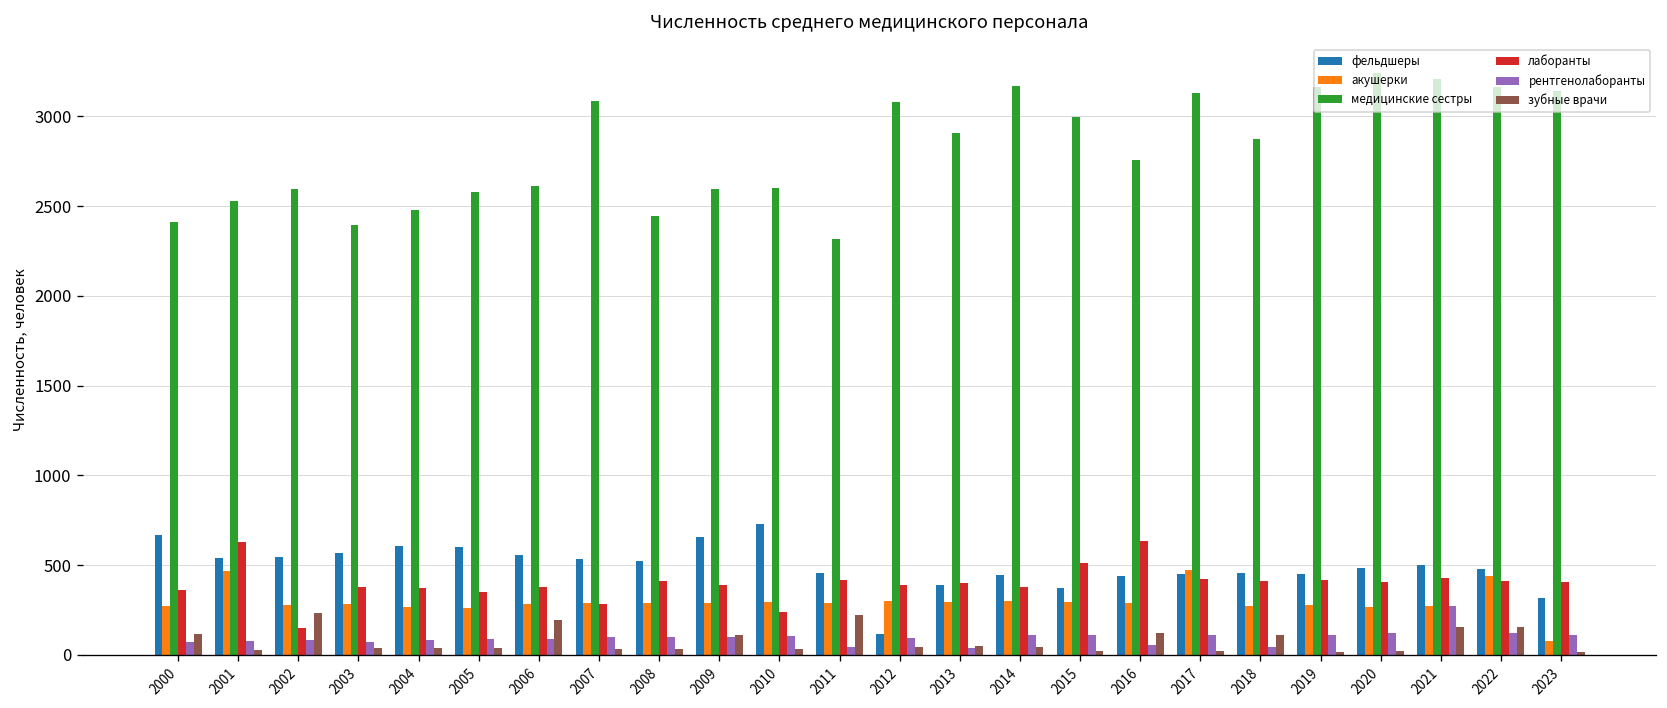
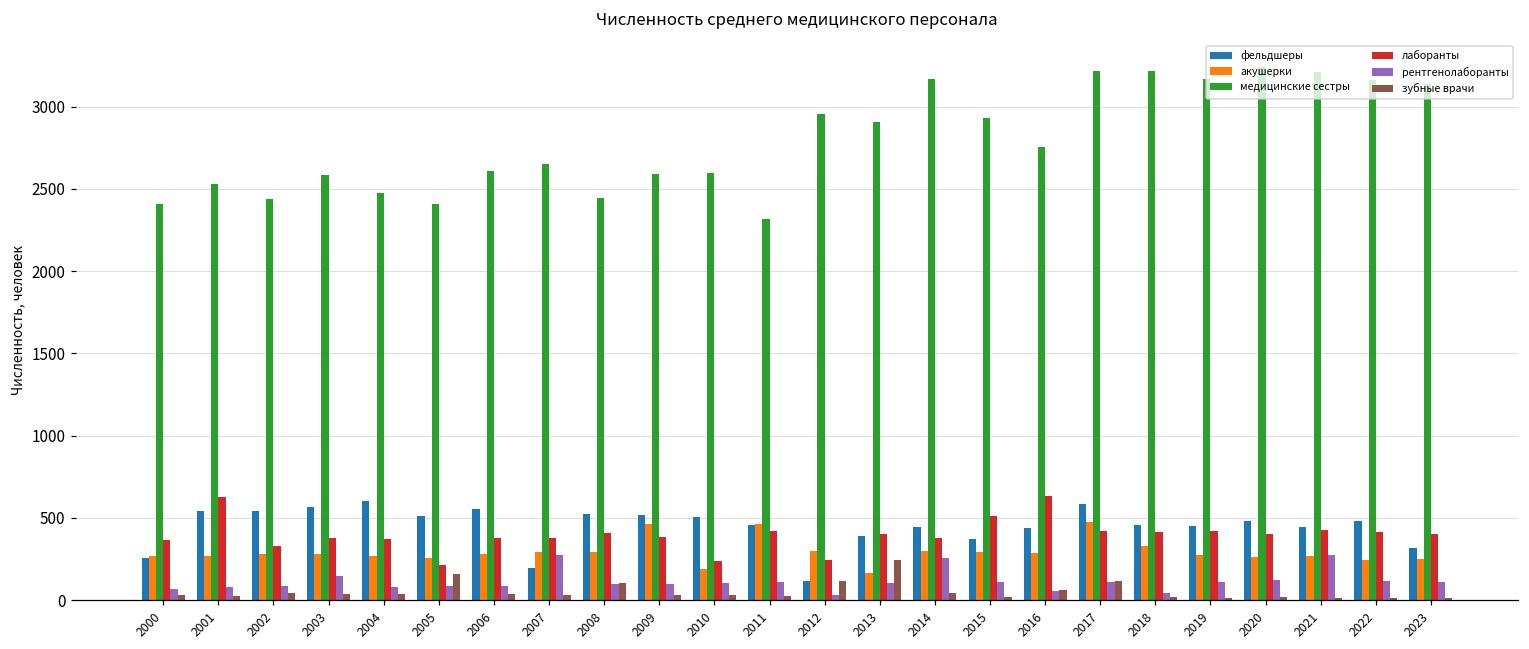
фельдшеры, 2000: 670 -> 260
зубные врачи, 2000: 110 -> 30
акушерки, 2001: 470 -> 270
медицинские сестры, 2002: 2590 -> 2440
лаборанты, 2002: 150 -> 330
зубные врачи, 2002: 240 -> 40
медицинские сестры, 2003: 2390 -> 2590
рентгенолаборанты, 2003: 70 -> 150
фельдшеры, 2005: 600 -> 510
медицинские сестры, 2005: 2580 -> 2410
лаборанты, 2005: 350 -> 210
зубные врачи, 2005: 40 -> 160
зубные врачи, 2006: 200 -> 40
фельдшеры, 2007: 530 -> 200
медицинские сестры, 2007: 3090 -> 2650
лаборанты, 2007: 280 -> 380
рентгенолаборанты, 2007: 100 -> 270
зубные врачи, 2008: 30 -> 100
фельдшеры, 2009: 660 -> 520
акушерки, 2009: 290 -> 460
зубные врачи, 2009: 110 -> 30
фельдшеры, 2010: 730 -> 510
акушерки, 2010: 290 -> 190
акушерки, 2011: 290 -> 460
рентгенолаборанты, 2011: 40 -> 110
зубные врачи, 2011: 220 -> 30
медицинские сестры, 2012: 3080 -> 2960
лаборанты, 2012: 390 -> 250
рентгенолаборанты, 2012: 100 -> 30
зубные врачи, 2012: 50 -> 120
акушерки, 2013: 290 -> 170
рентгенолаборанты, 2013: 40 -> 110
зубные врачи, 2013: 50 -> 240
рентгенолаборанты, 2014: 110 -> 260
медицинские сестры, 2015: 3000 -> 2930
зубные врачи, 2016: 120 -> 60
фельдшеры, 2017: 450 -> 590
медицинские сестры, 2017: 3130 -> 3220
зубные врачи, 2017: 20 -> 120
акушерки, 2018: 270 -> 330
медицинские сестры, 2018: 2870 -> 3220
зубные врачи, 2018: 110 -> 20
фельдшеры, 2021: 500 -> 440
зубные врачи, 2021: 160 -> 20
акушерки, 2022: 440 -> 250
зубные врачи, 2022: 160 -> 10
акушерки, 2023: 80 -> 250
